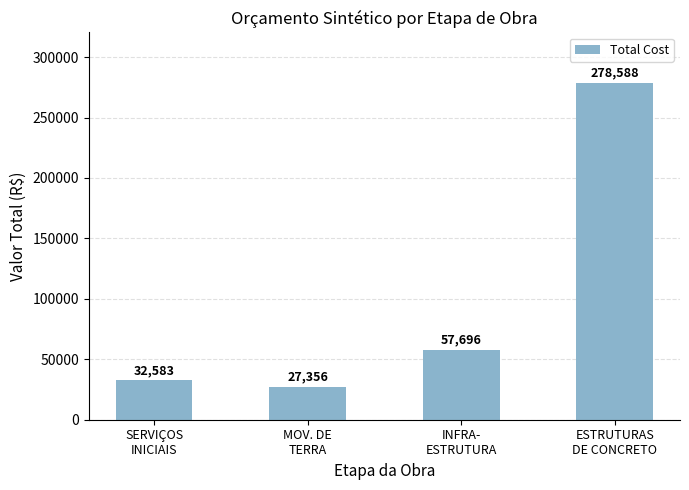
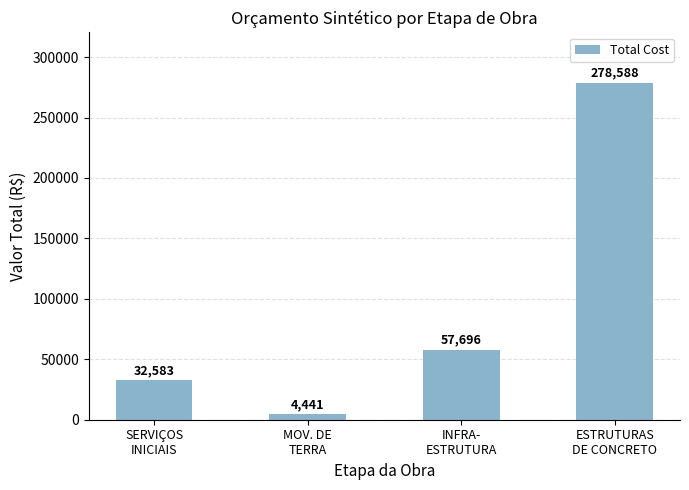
MOV. DE TERRA: 27,356 -> 4,441
